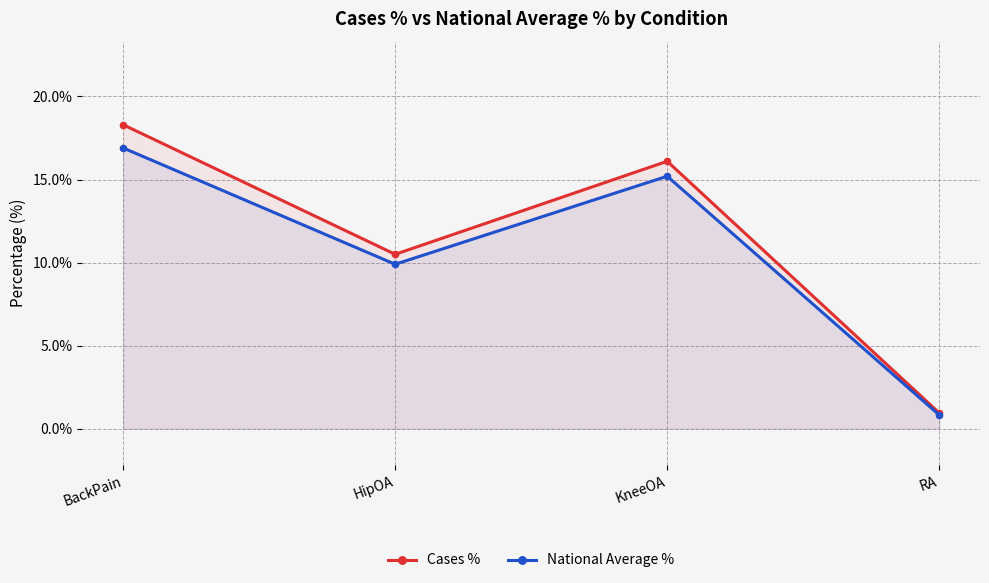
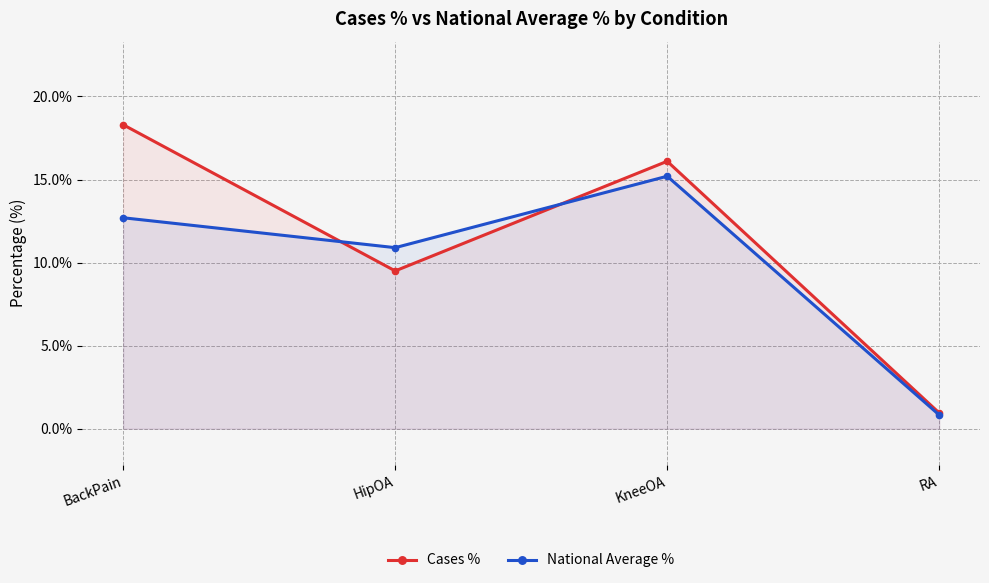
National Average %, BackPain: 16.9% -> 12.7%
Cases %, HipOA: 10.5% -> 9.5%
National Average %, HipOA: 9.9% -> 10.9%
